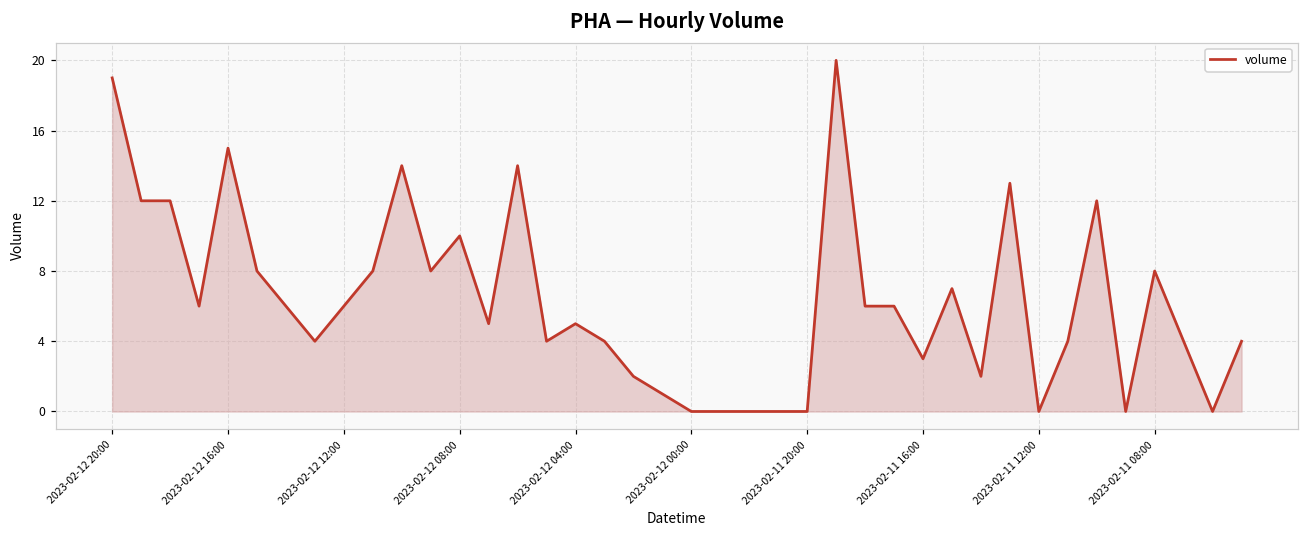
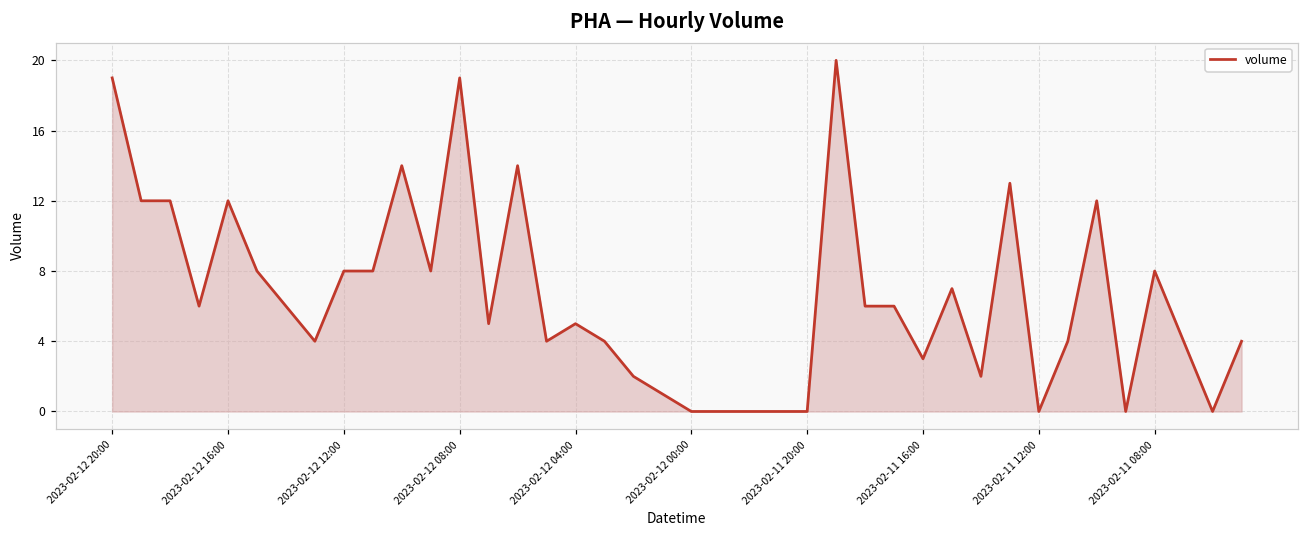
2023-02-12 16:00: 15 -> 12
2023-02-12 12:00: 6 -> 8
2023-02-12 08:00: 10 -> 19
